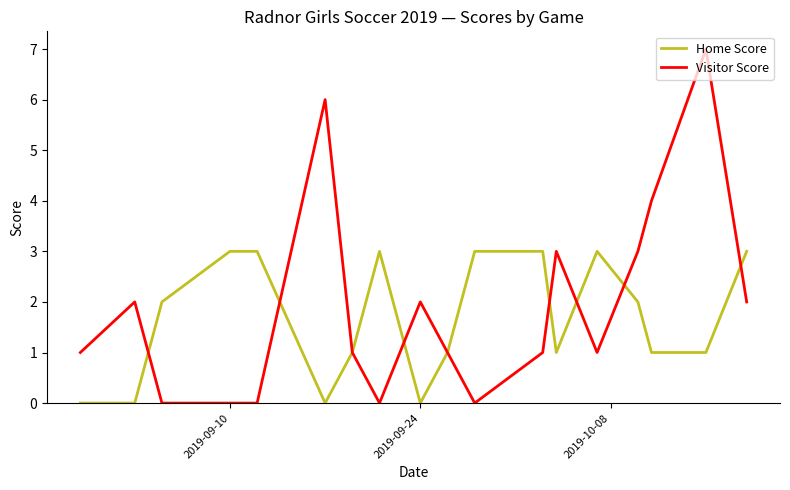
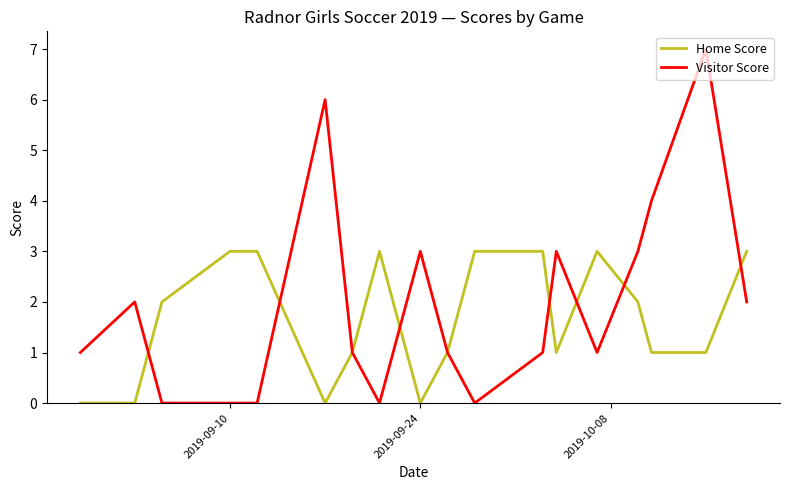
Visitor Score, 2019-09-24: 2 -> 3
